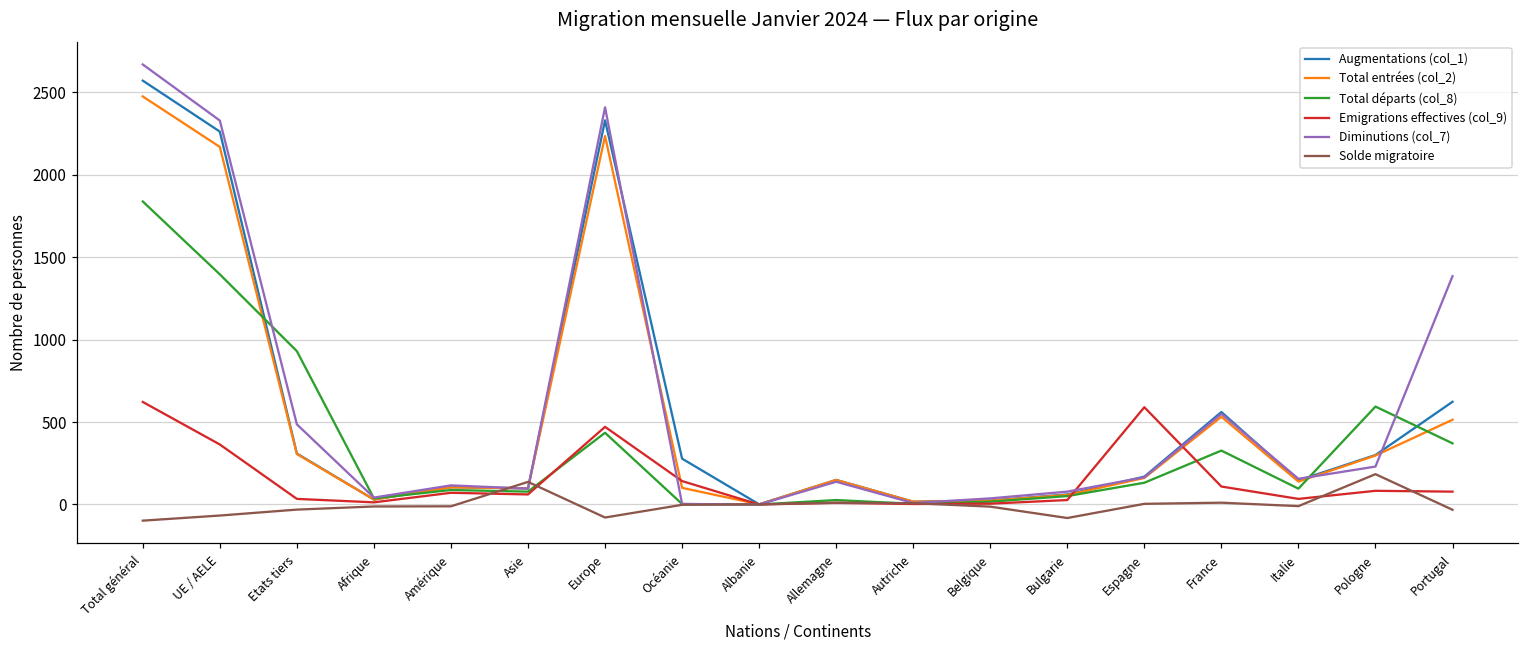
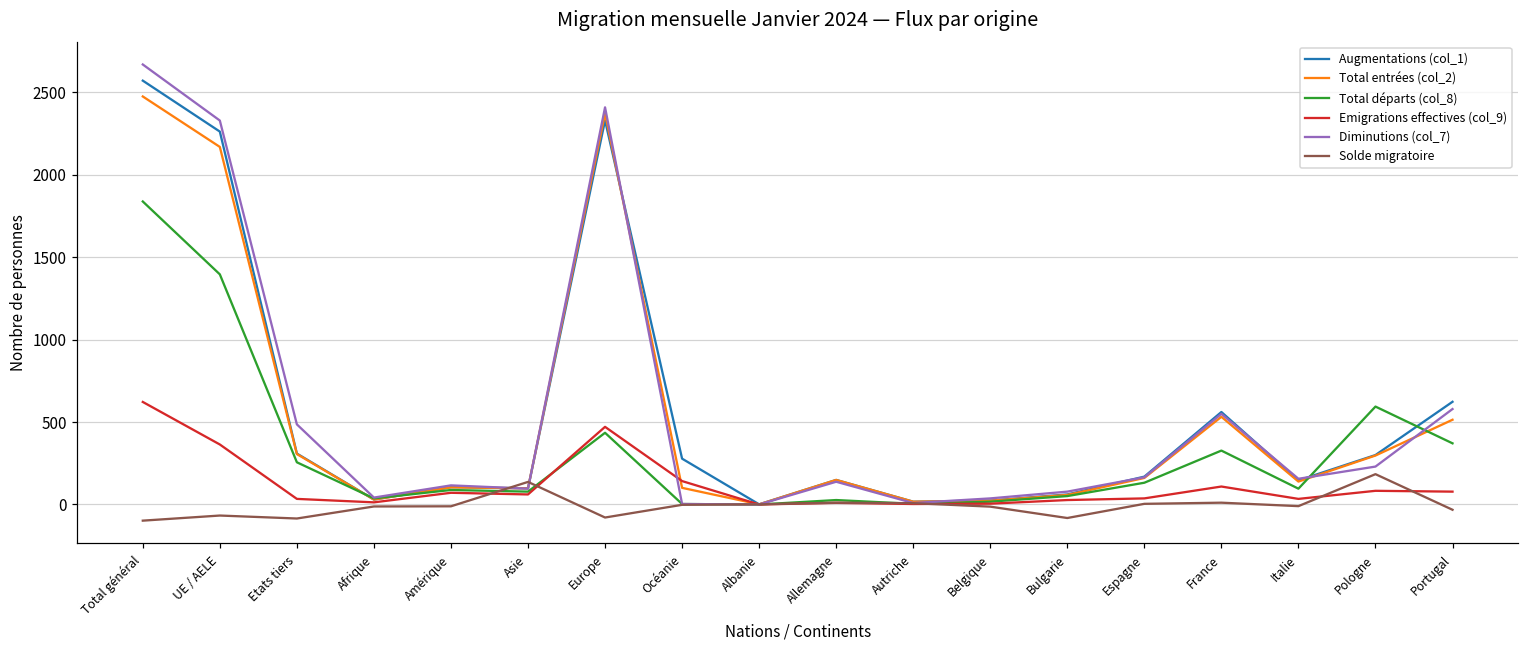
Total départs (col_8), Etats tiers: 930 -> 260
Solde migratoire, Etats tiers: -30 -> -90
Total entrées (col_2), Europe: 2240 -> 2370
Emigrations effectives (col_9), Espagne: 590 -> 40
Diminutions (col_7), Portugal: 1390 -> 580
